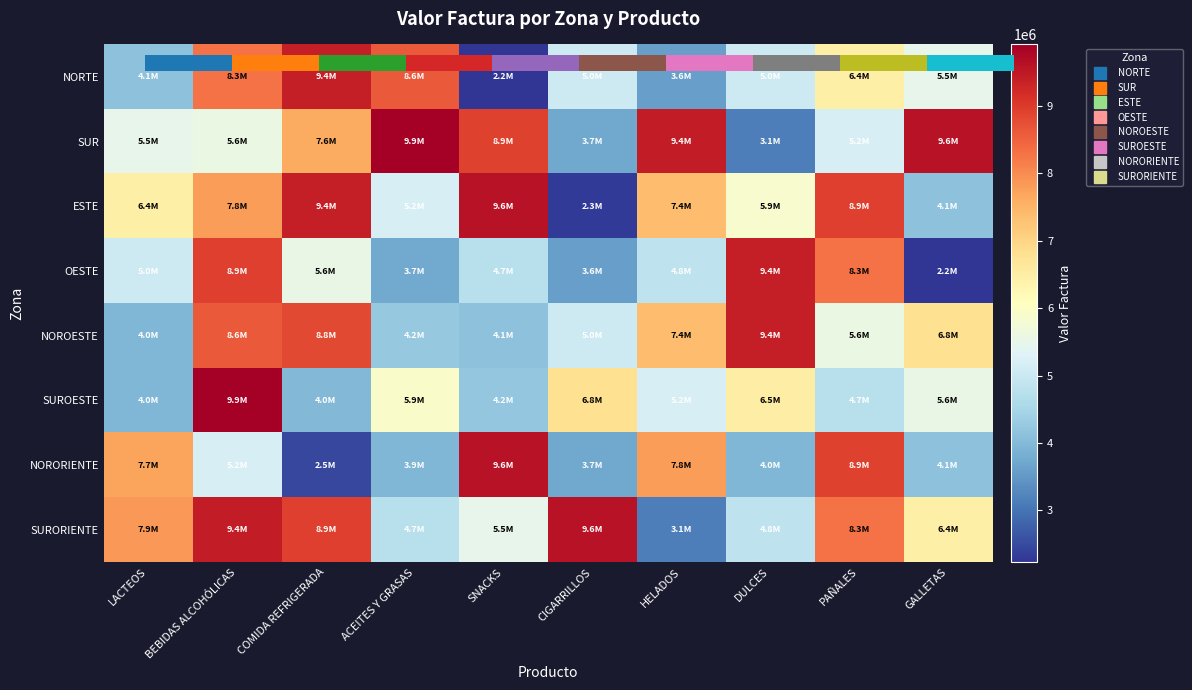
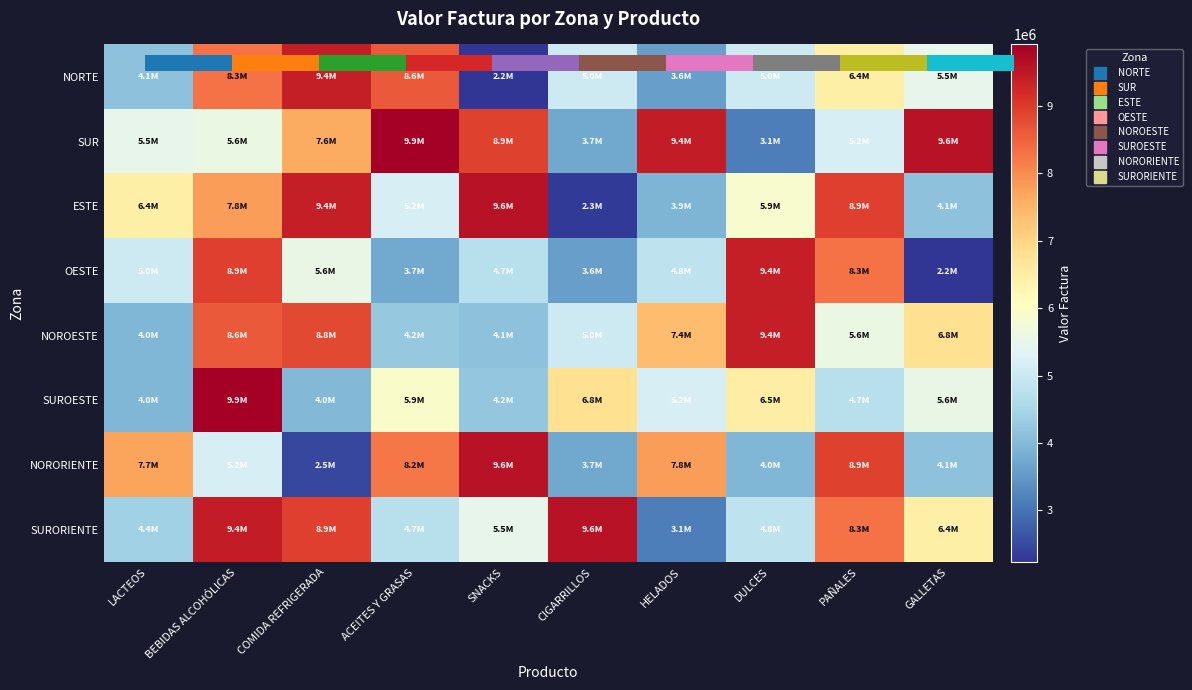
Valor Factura por Zona y Producto, ESTE, HELADOS: 7.4M -> 3.9M
Valor Factura por Zona y Producto, NORORIENTE, ACEITES Y GRASAS: 3.9M -> 8.2M
Valor Factura por Zona y Producto, SURORIENTE, LACTEOS: 7.9M -> 4.4M
